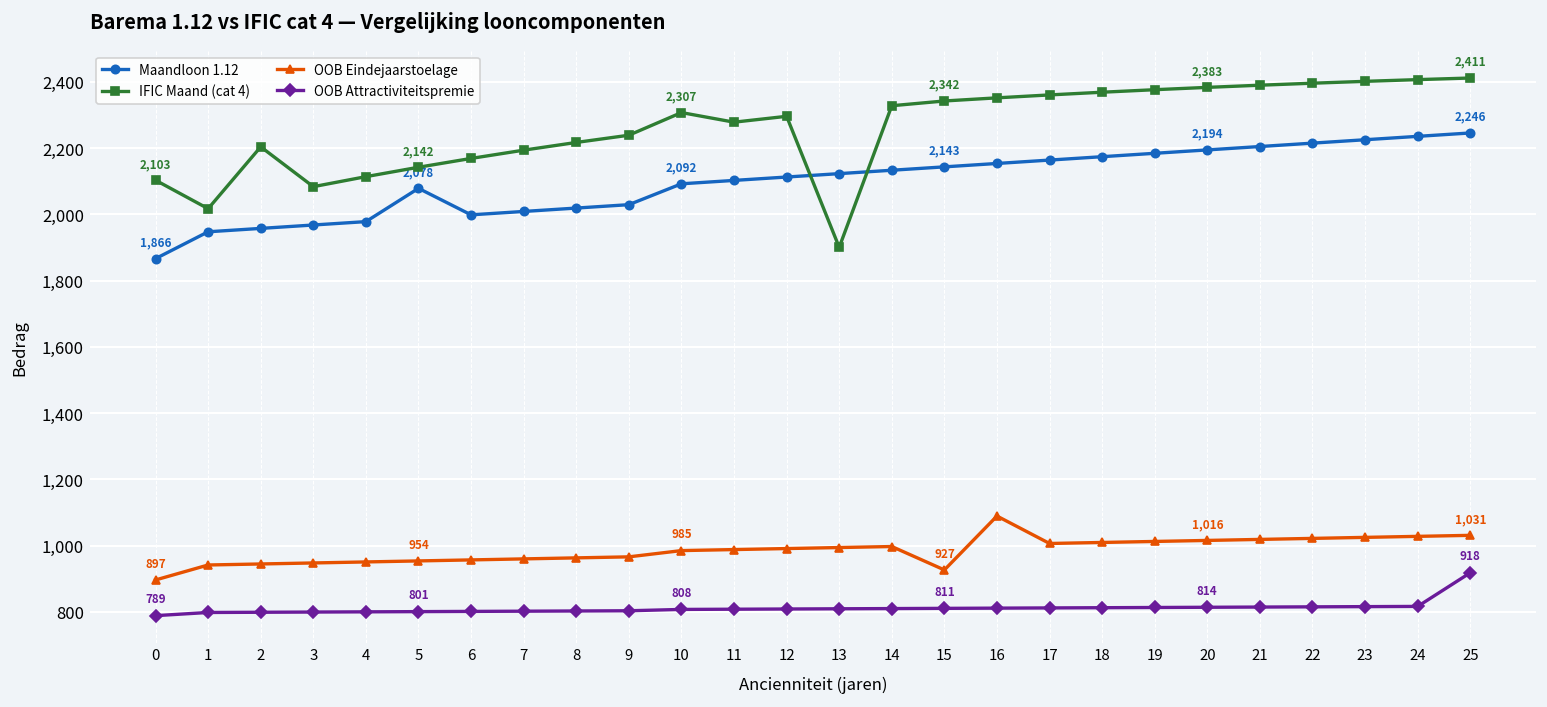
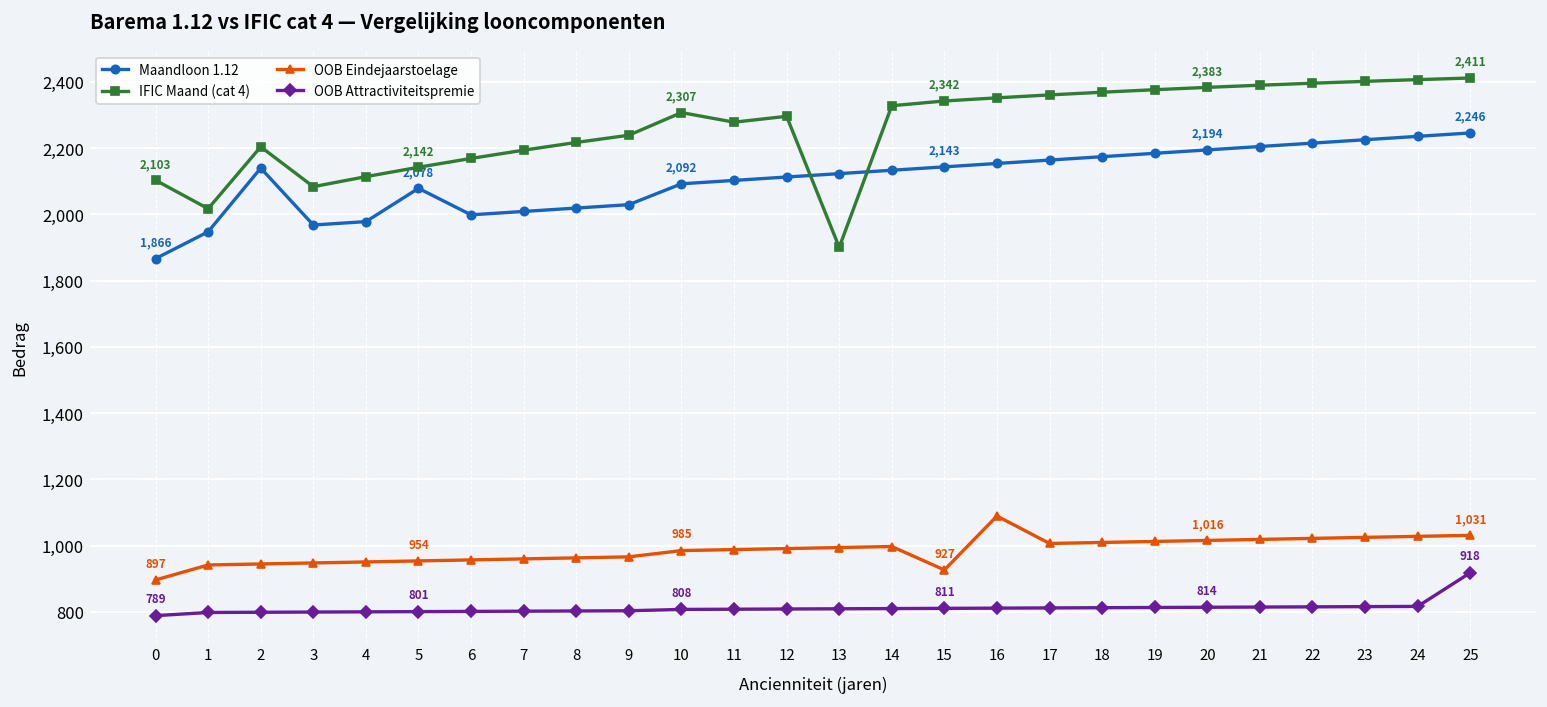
Maandloon 1.12, 2: 1,960 -> 2,140
